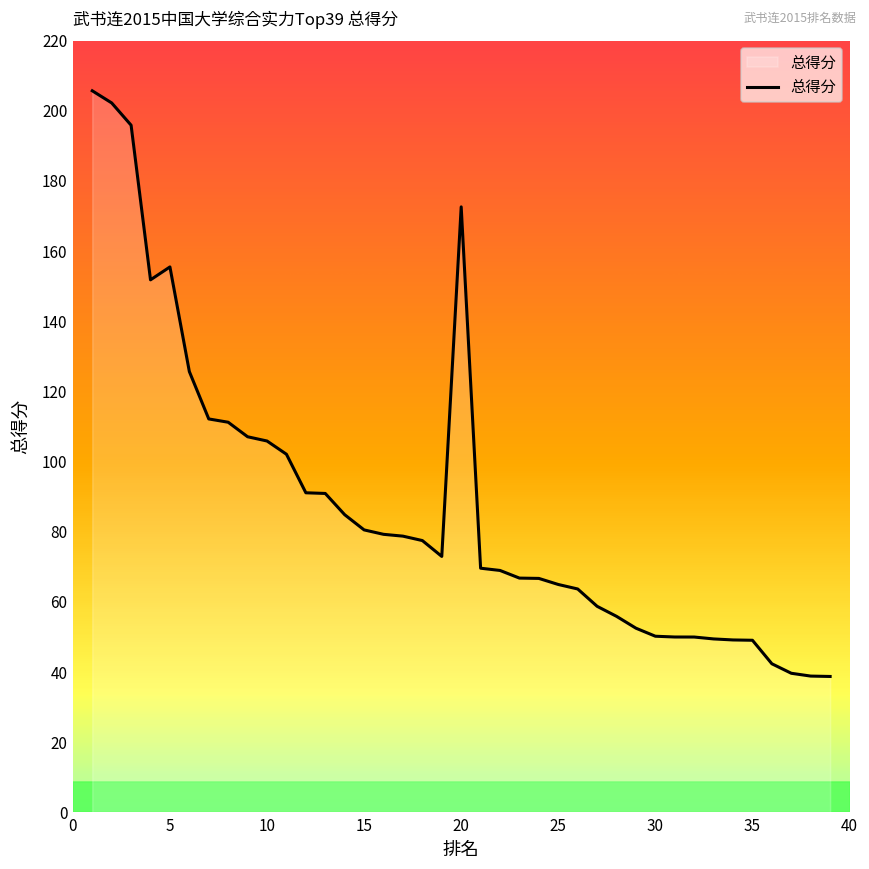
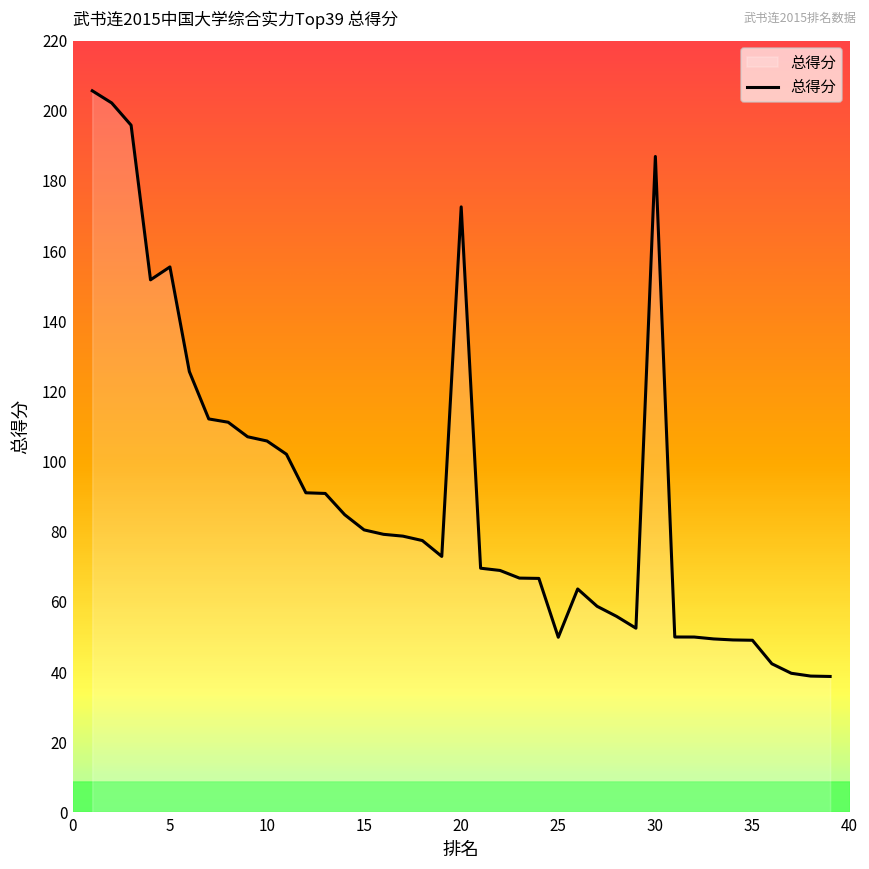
25: 65 -> 50
30: 50 -> 187
